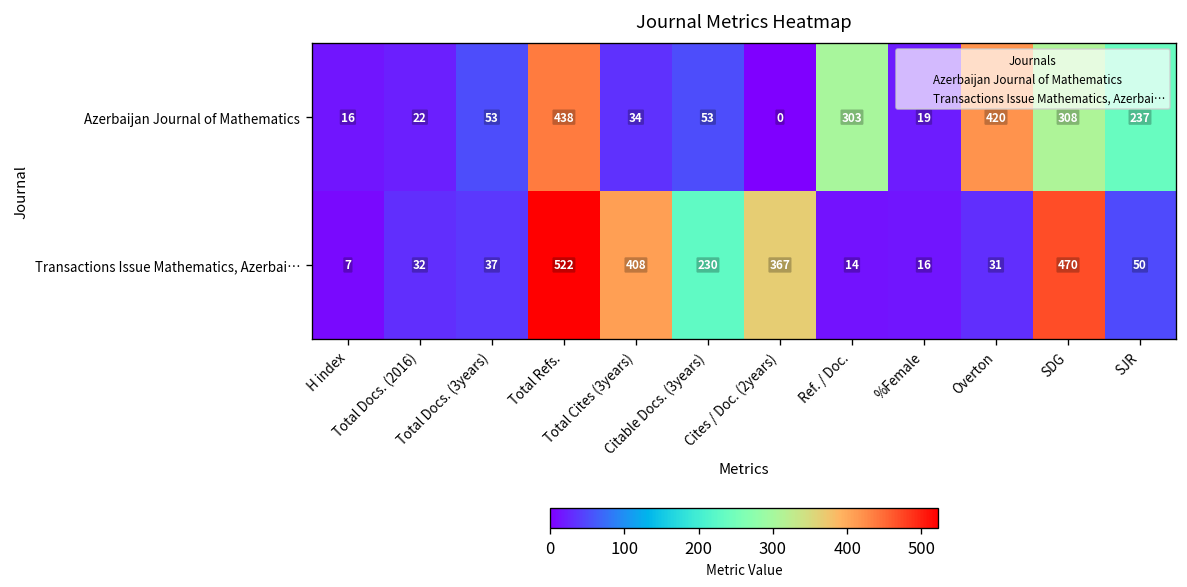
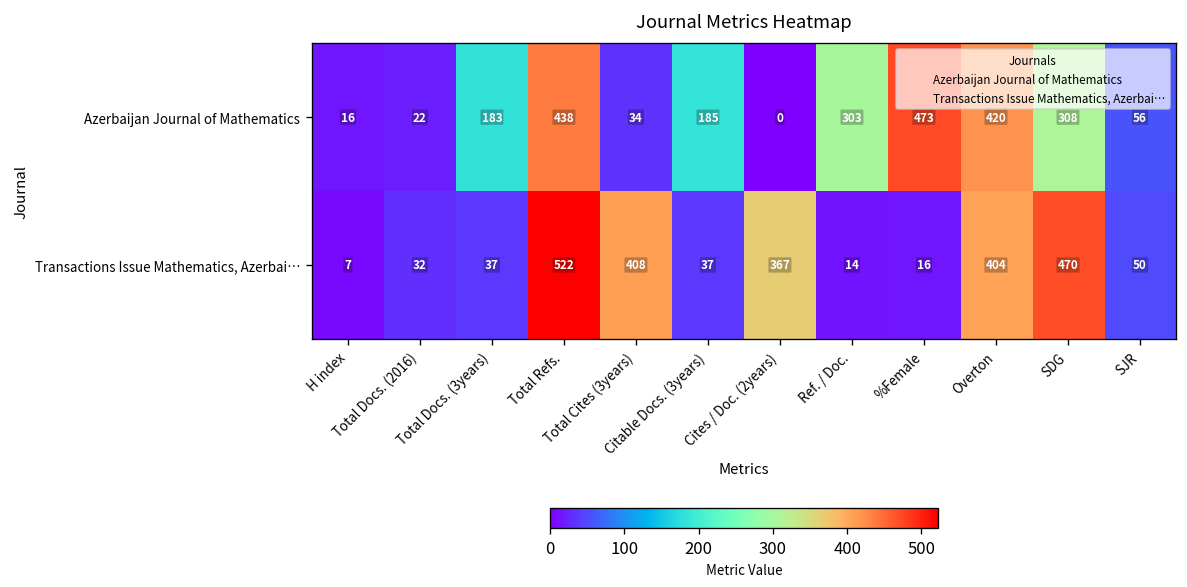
Azerbaijan Journal of Mathematics, Total Docs. (3years): 53 -> 183
Azerbaijan Journal of Mathematics, Citable Docs. (3years): 53 -> 185
Azerbaijan Journal of Mathematics, %Female: 19 -> 473
Azerbaijan Journal of Mathematics, SJR: 237 -> 56
Transactions Issue Mathematics, Azerbai…, Citable Docs. (3years): 230 -> 37
Transactions Issue Mathematics, Azerbai…, Overton: 31 -> 404
